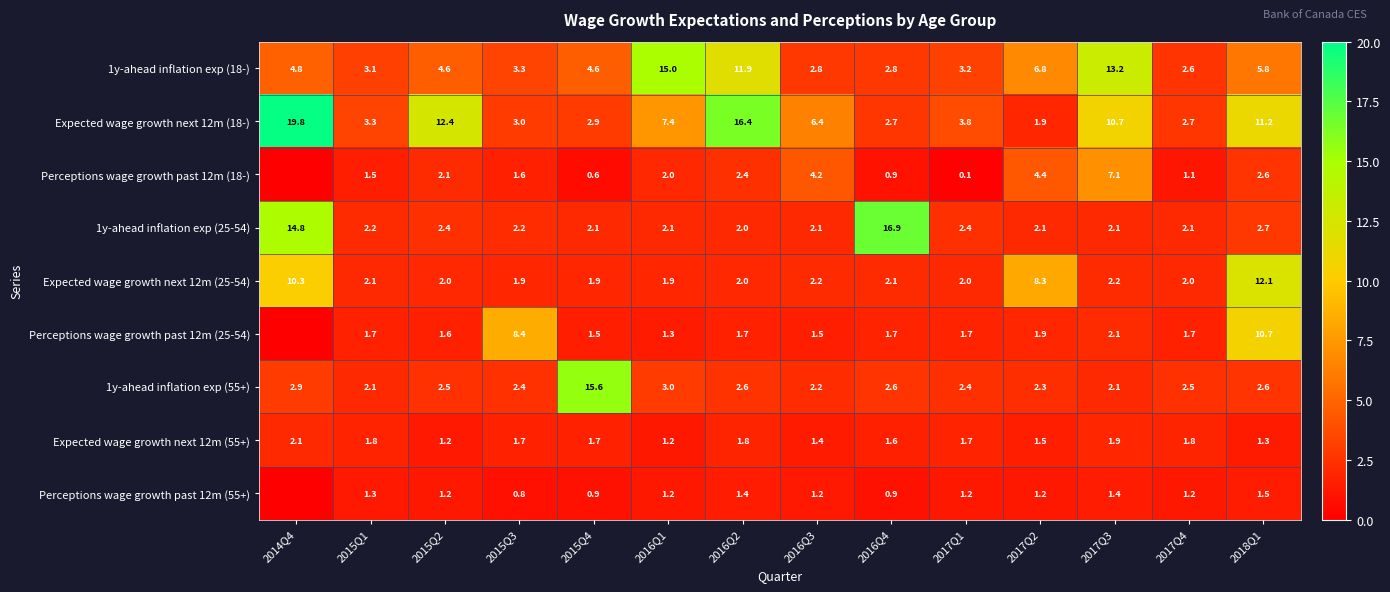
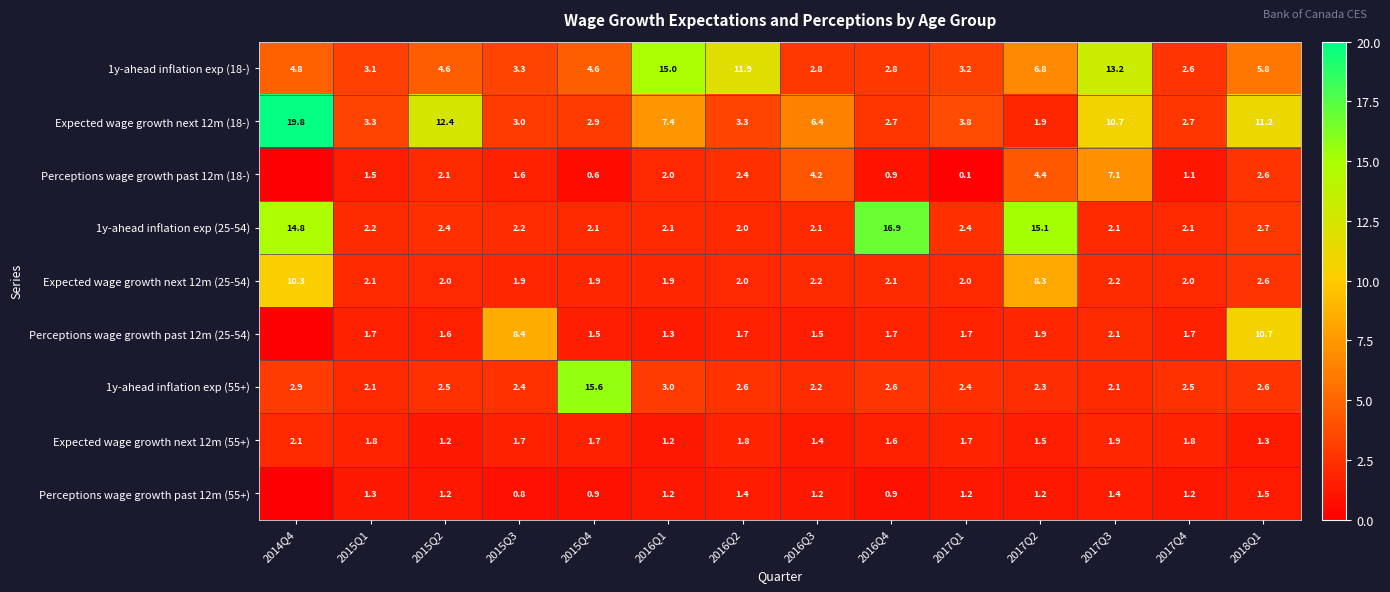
Expected wage growth next 12m (18-), 2016Q2: 16.4 -> 3.3
1y-ahead inflation exp (25-54), 2017Q2: 2.1 -> 15.1
Expected wage growth next 12m (25-54), 2018Q1: 12.1 -> 2.6
